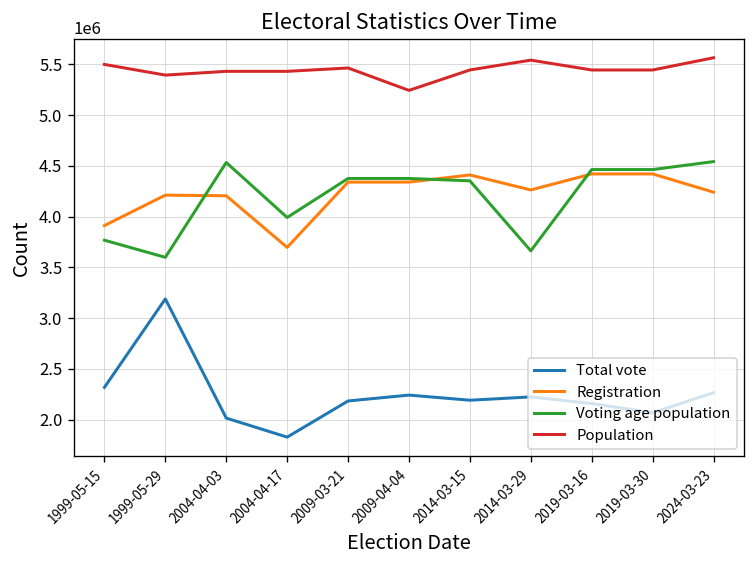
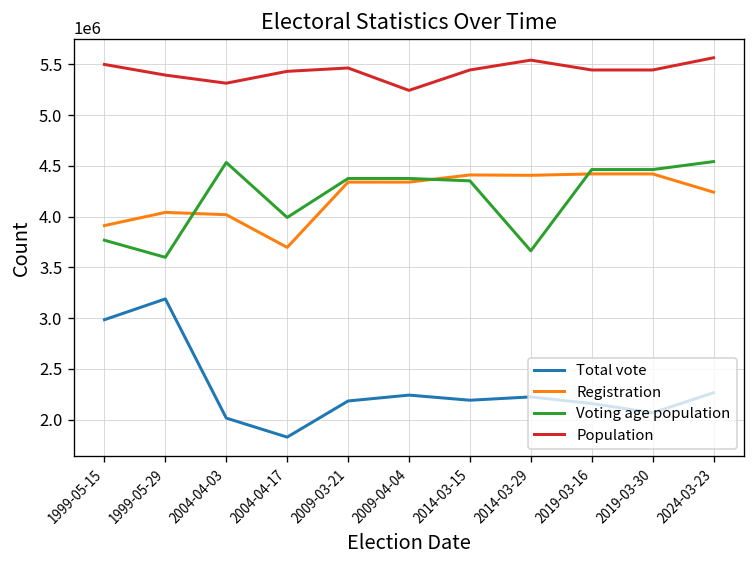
Total vote, 1999-05-15: 2300000 -> 3000000
Registration, 1999-05-29: 4200000 -> 4000000
Registration, 2004-04-03: 4200000 -> 4000000
Population, 2004-04-03: 5400000 -> 5300000
Registration, 2014-03-29: 4300000 -> 4400000
